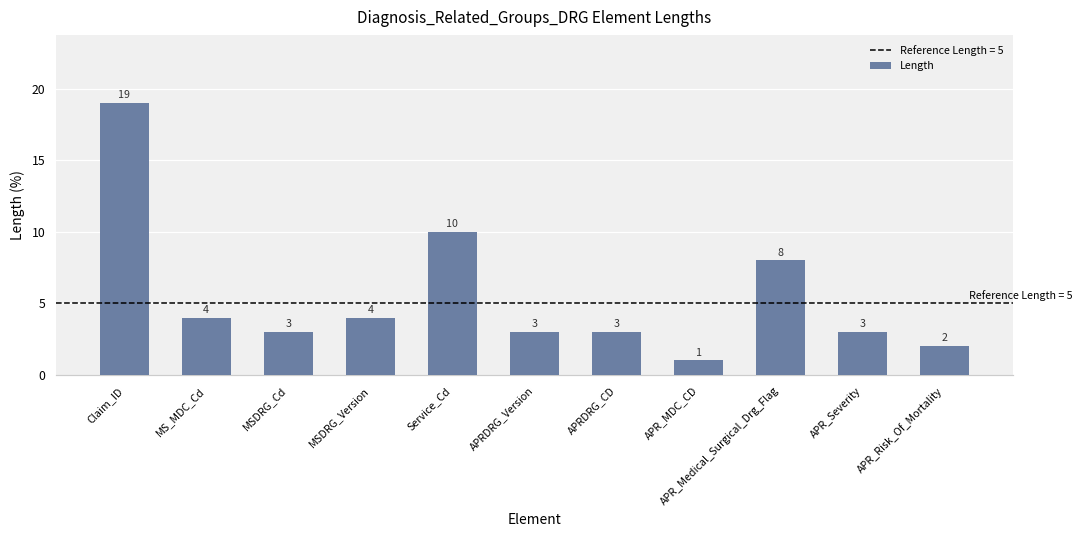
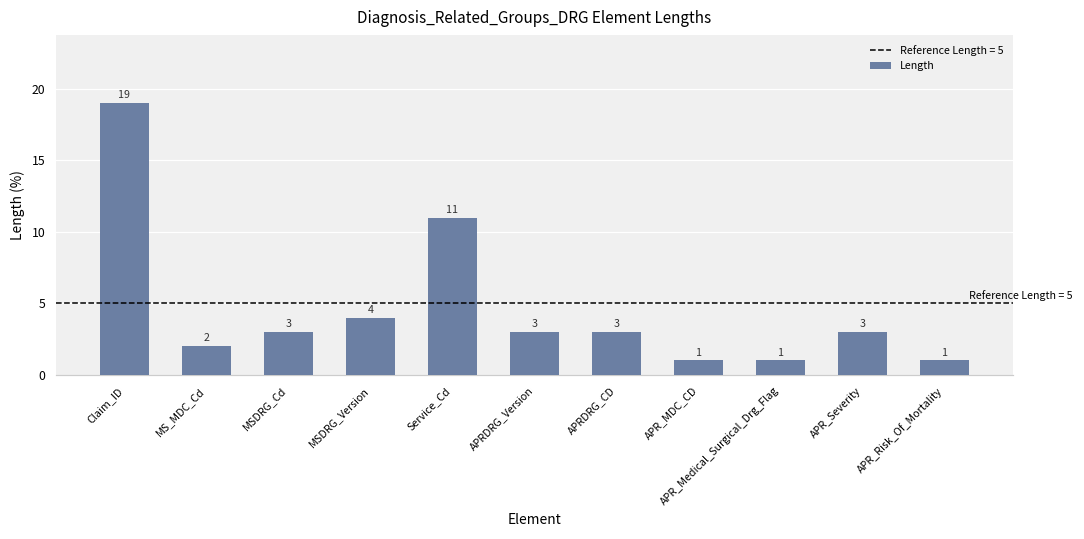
MS_MDC_Cd: 4 -> 2
Service_Cd: 10 -> 11
APR_Medical_Surgical_Drg_Flag: 8 -> 1
APR_Risk_Of_Mortality: 2 -> 1
